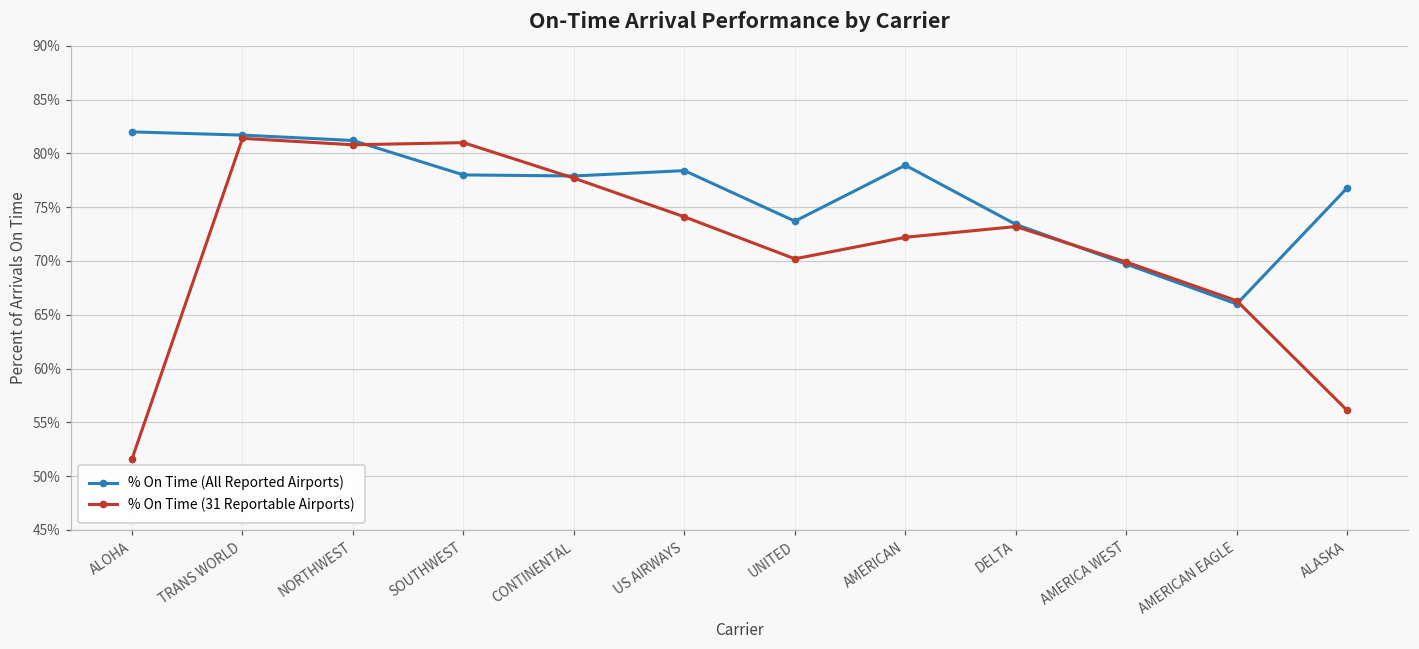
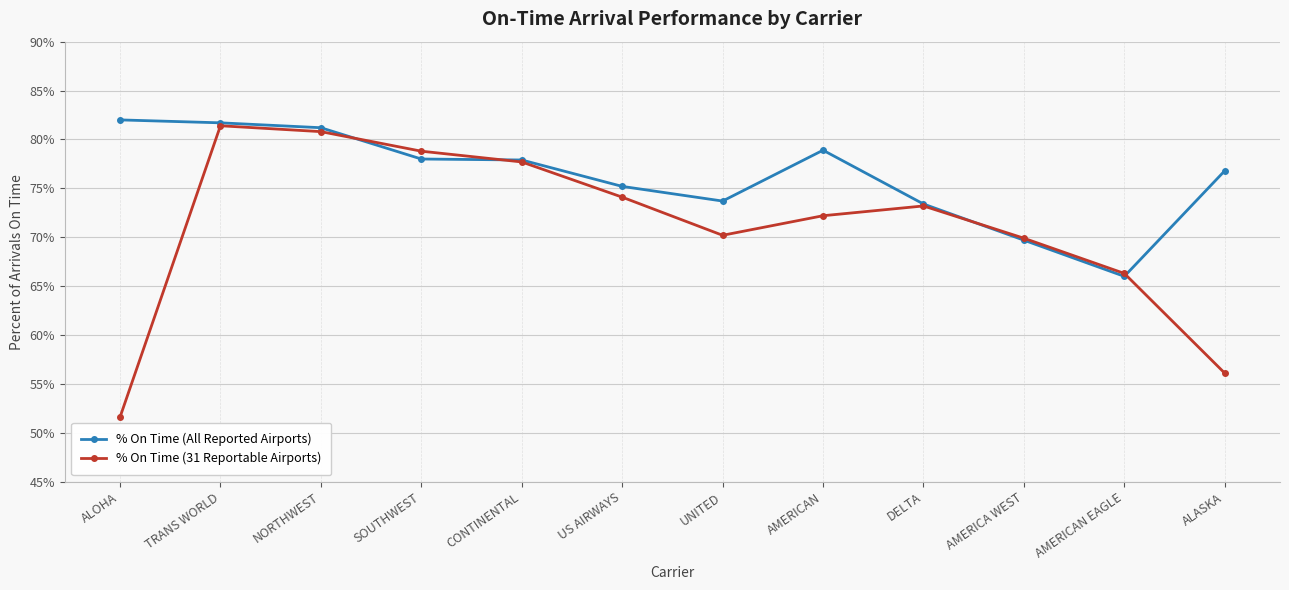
% On Time (31 Reportable Airports), SOUTHWEST: 81% -> 79%
% On Time (All Reported Airports), US AIRWAYS: 78% -> 75%
